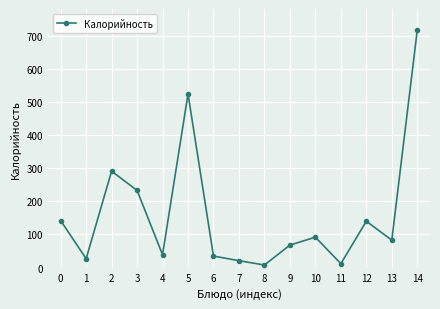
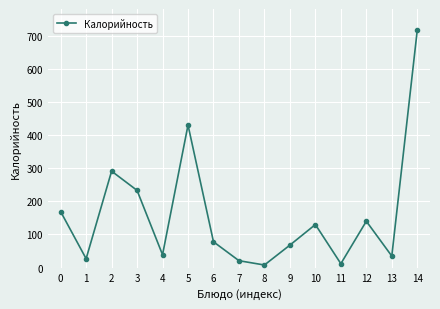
0: 140 -> 170
5: 520 -> 430
6: 40 -> 80
10: 90 -> 130
13: 80 -> 40
